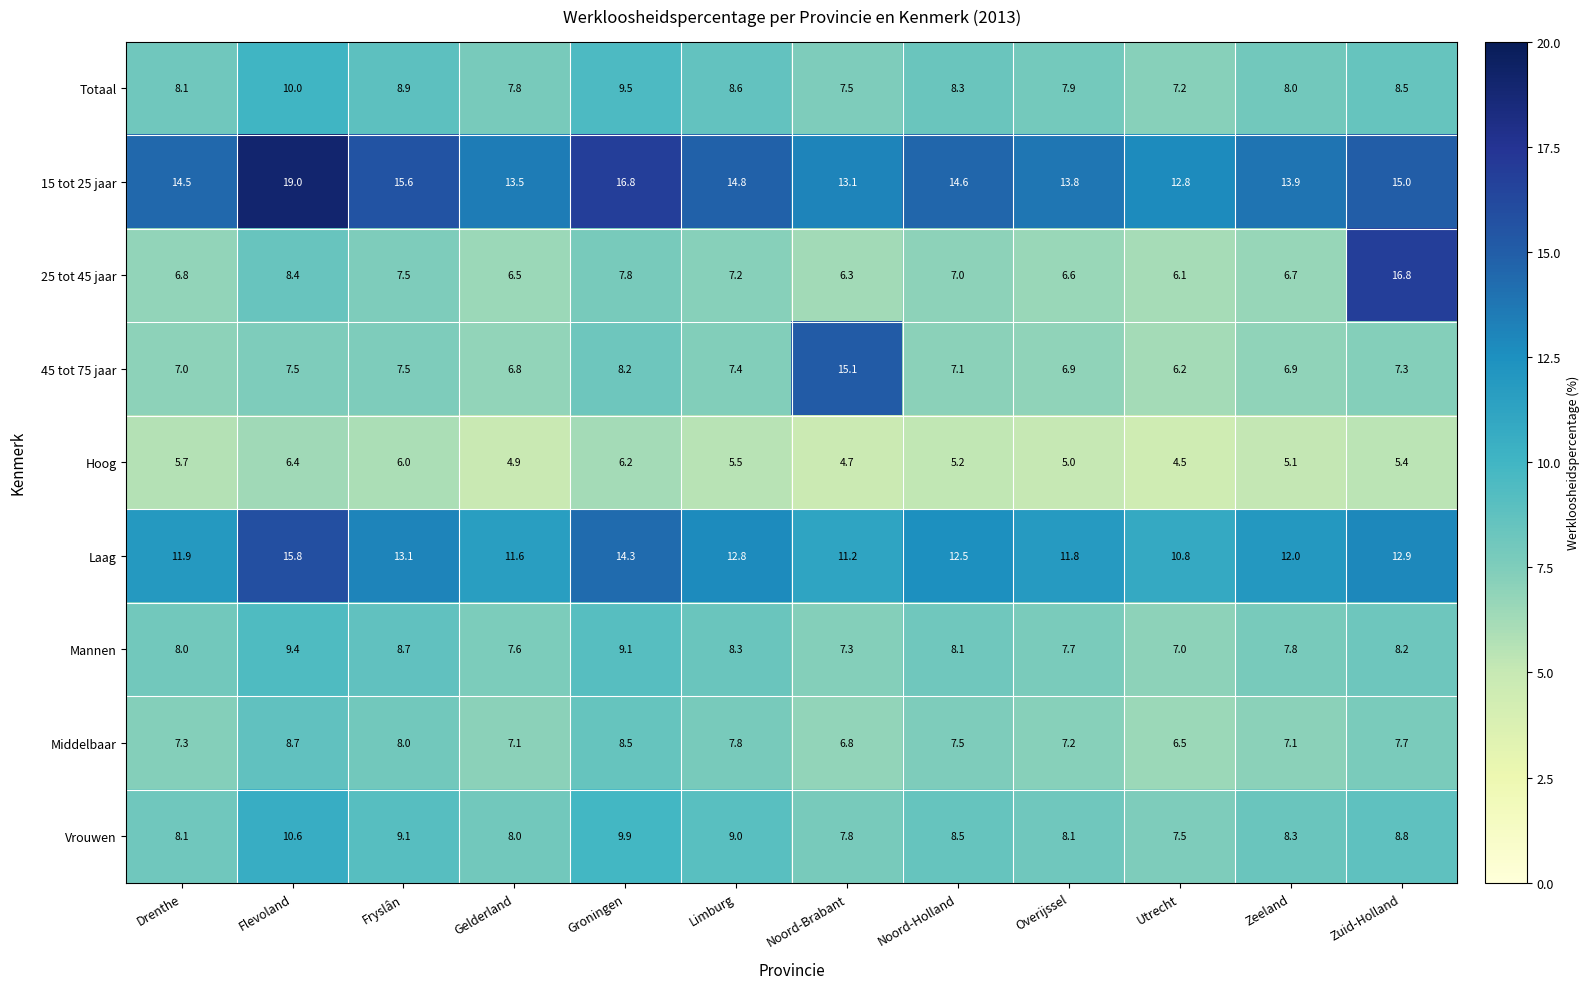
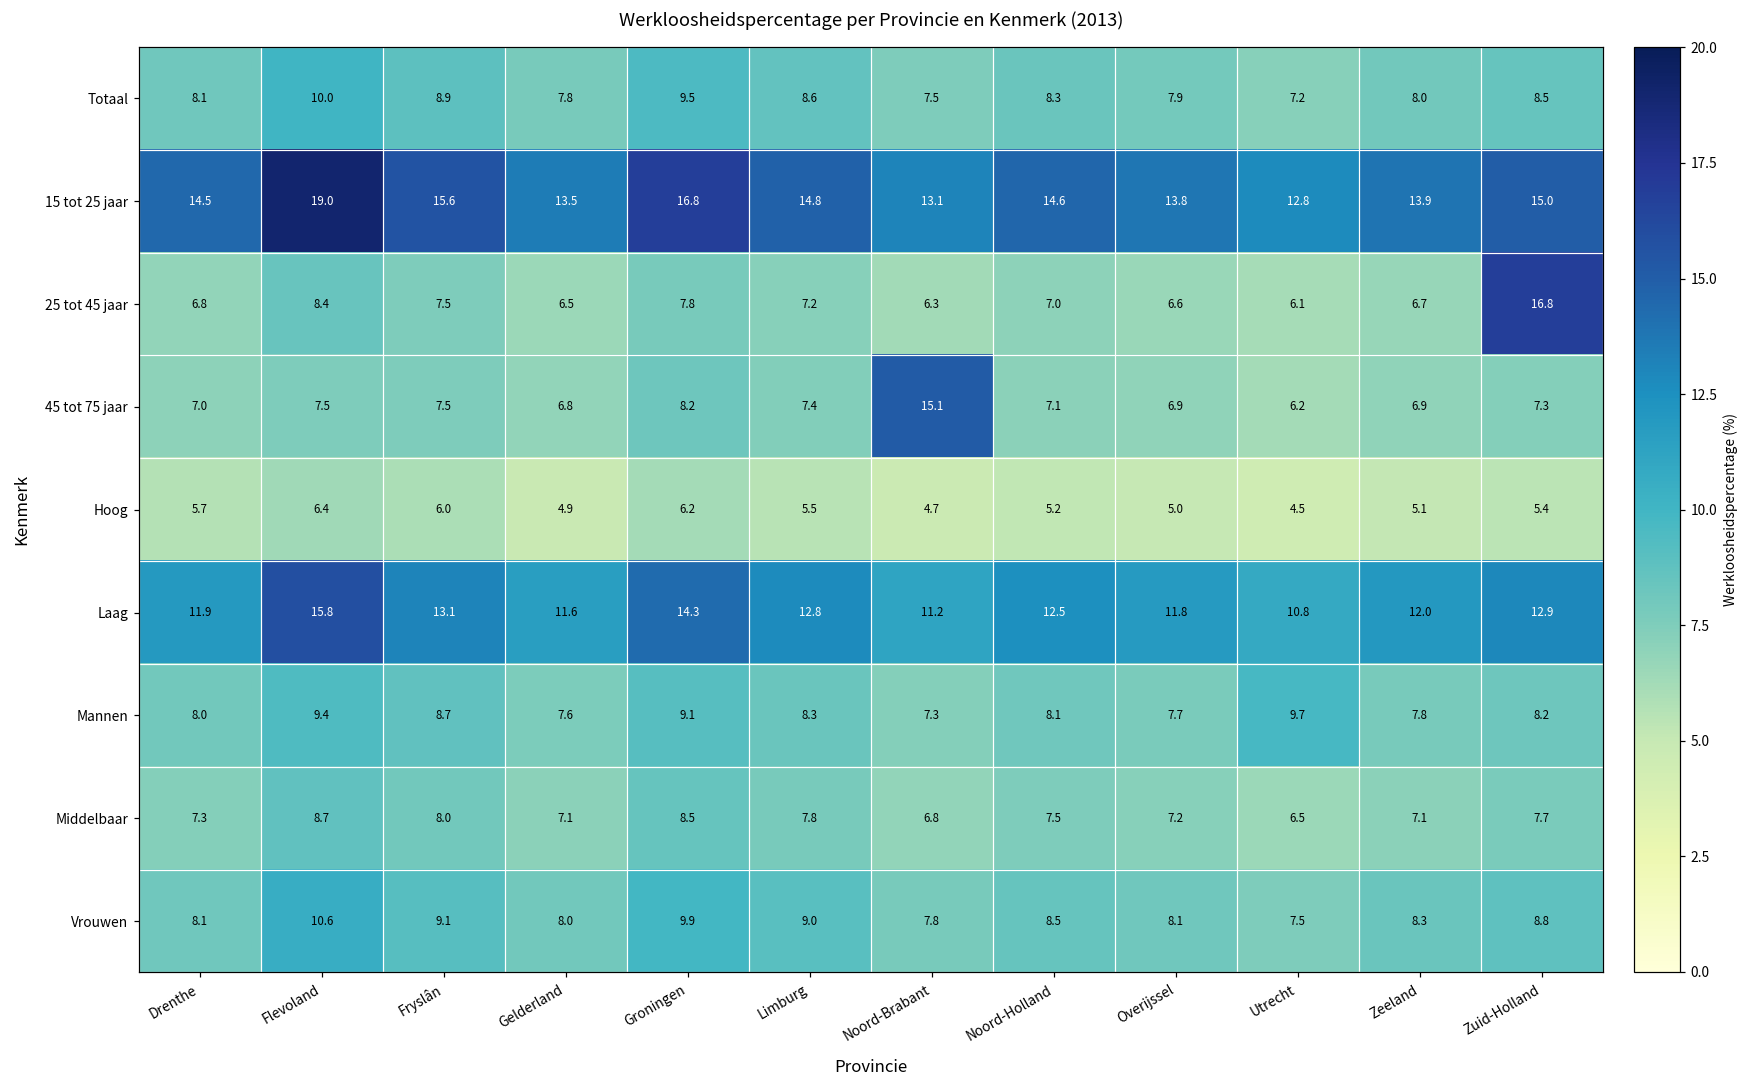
Mannen, Utrecht: 7.0 -> 9.7
